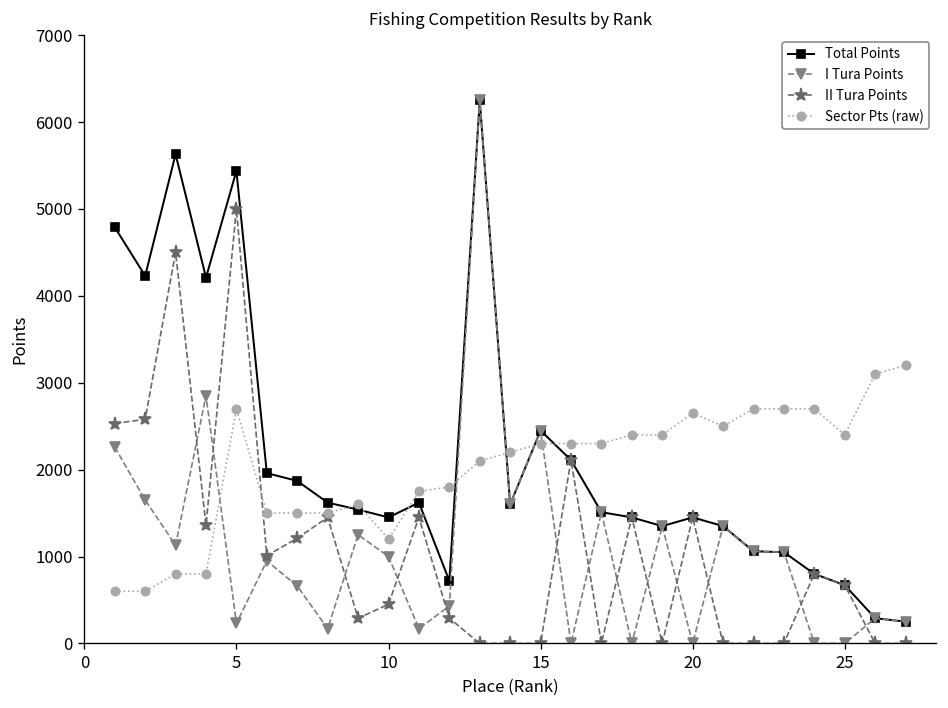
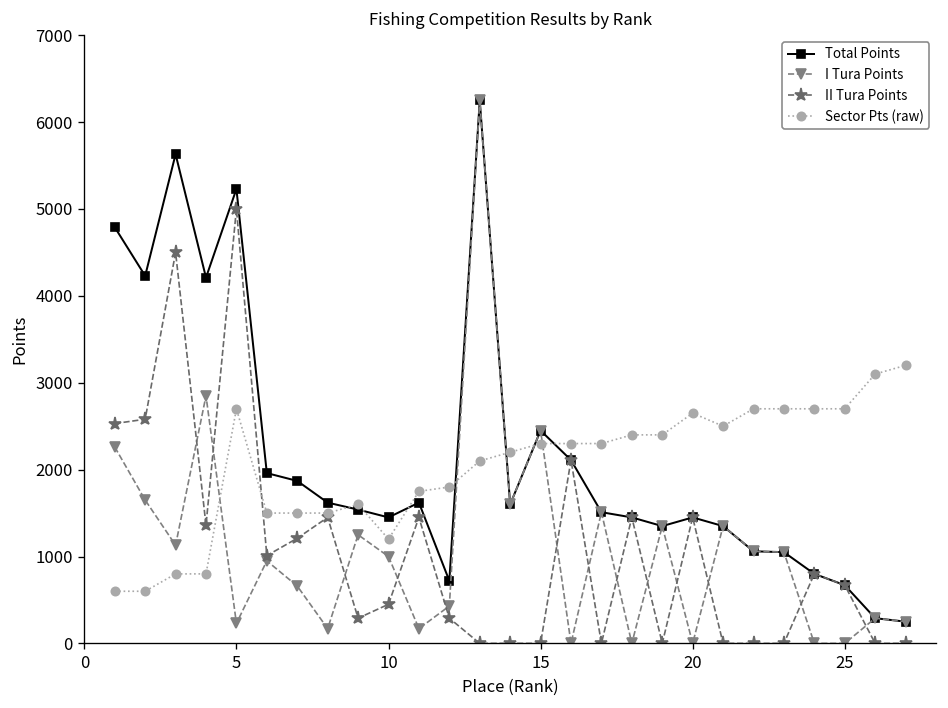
Total Points, 5: 5400 -> 5200
Sector Pts (raw), 25: 2400 -> 2700
